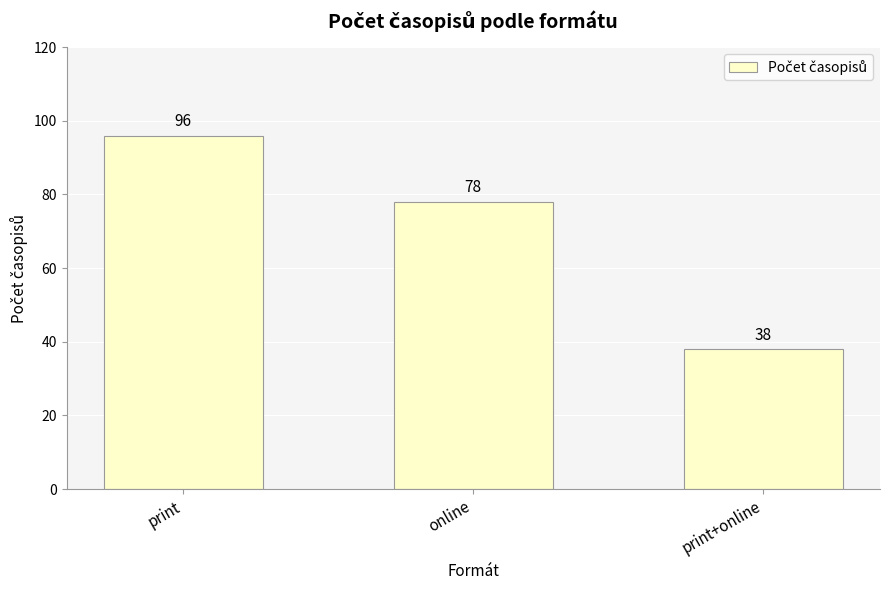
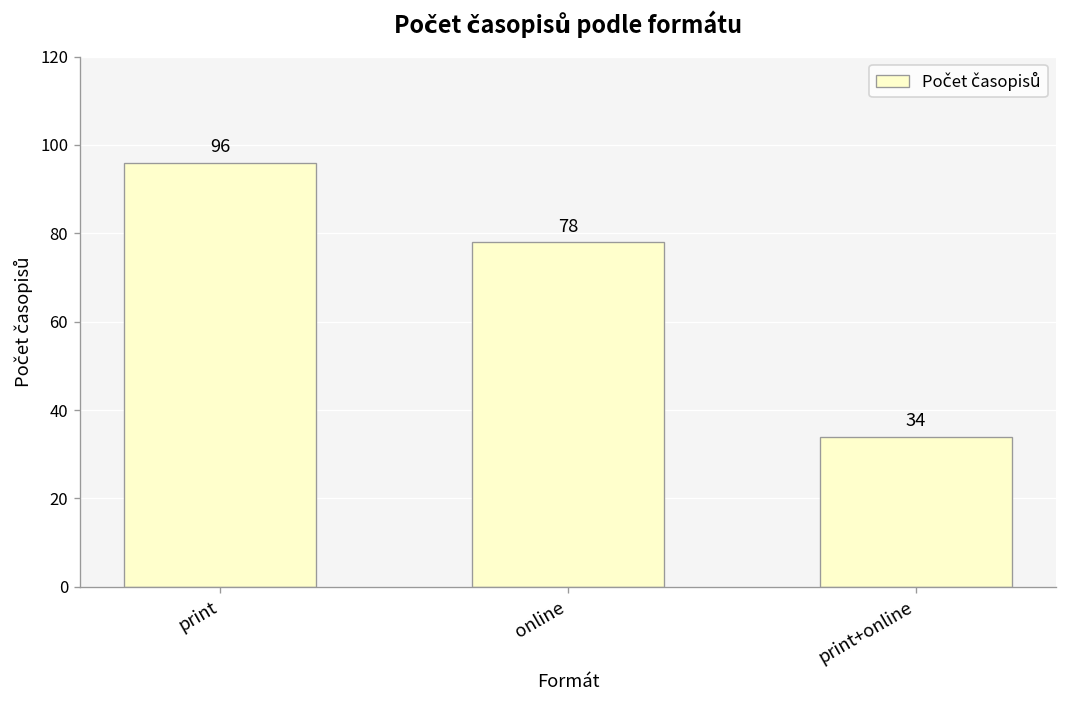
print+online: 38 -> 34
